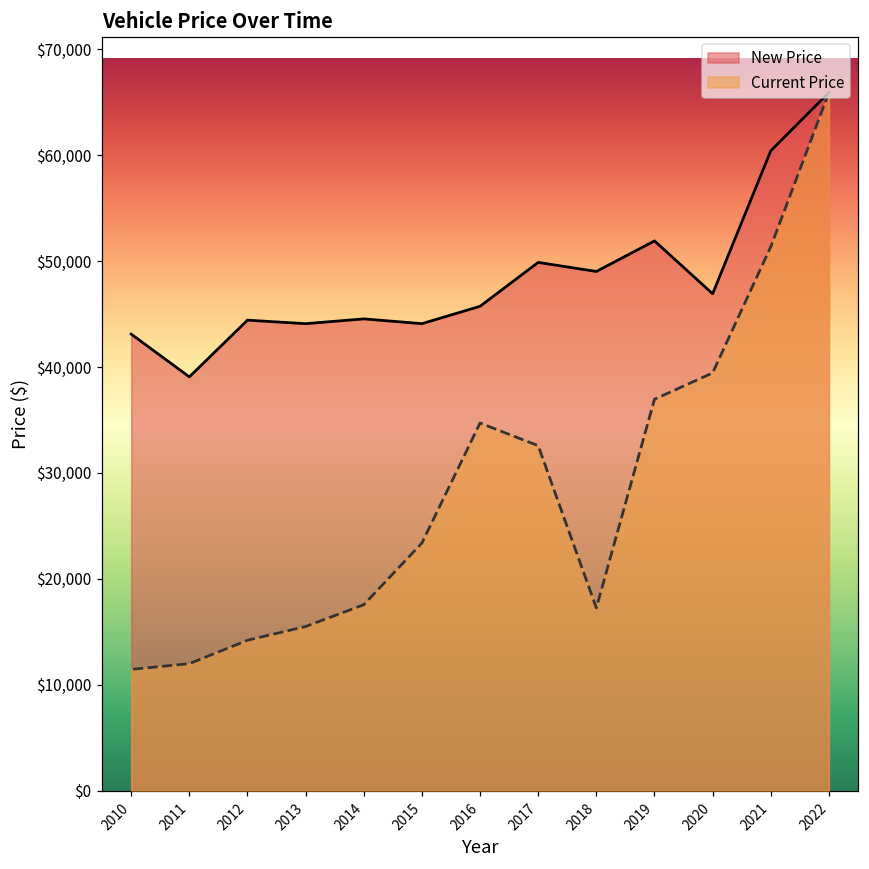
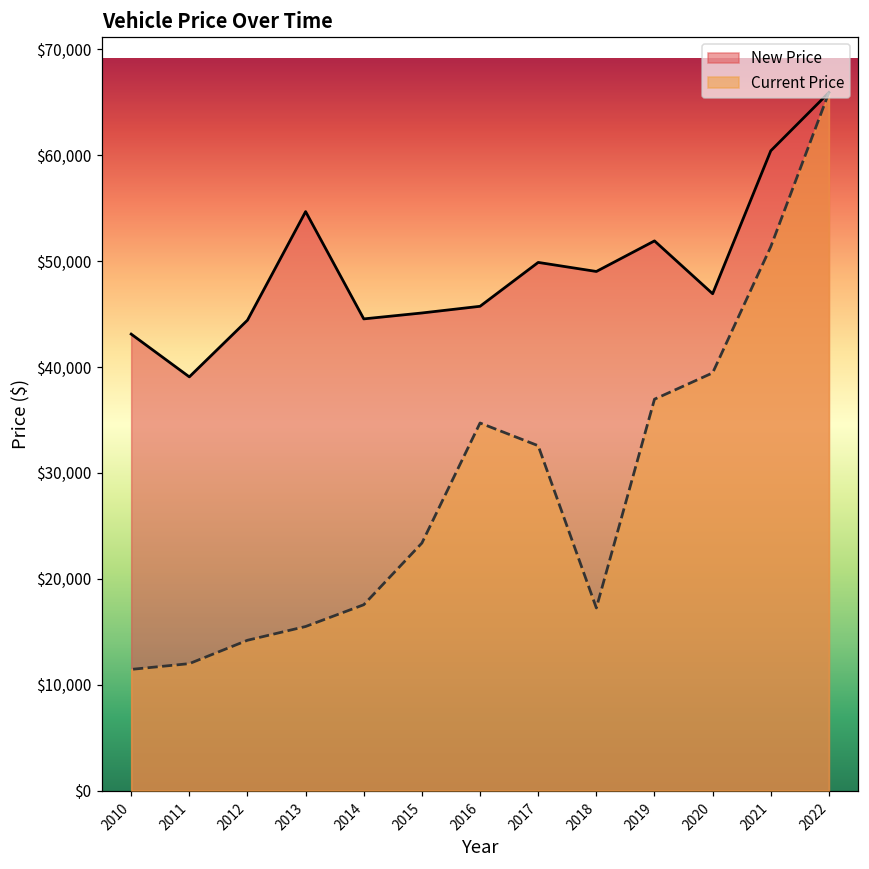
New Price, 2013: $44,000 -> $55,000
New Price, 2015: $44,000 -> $45,000
